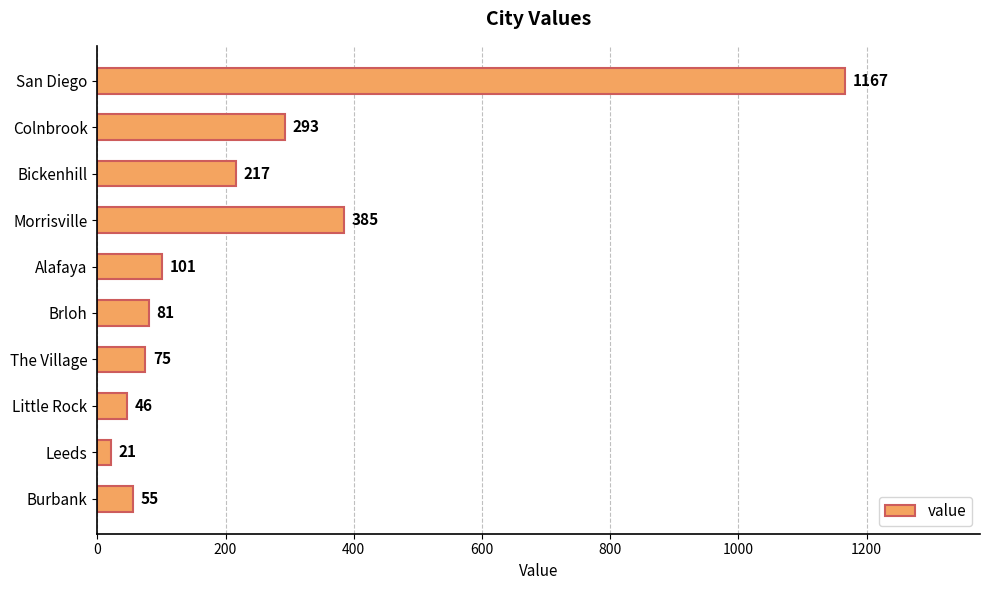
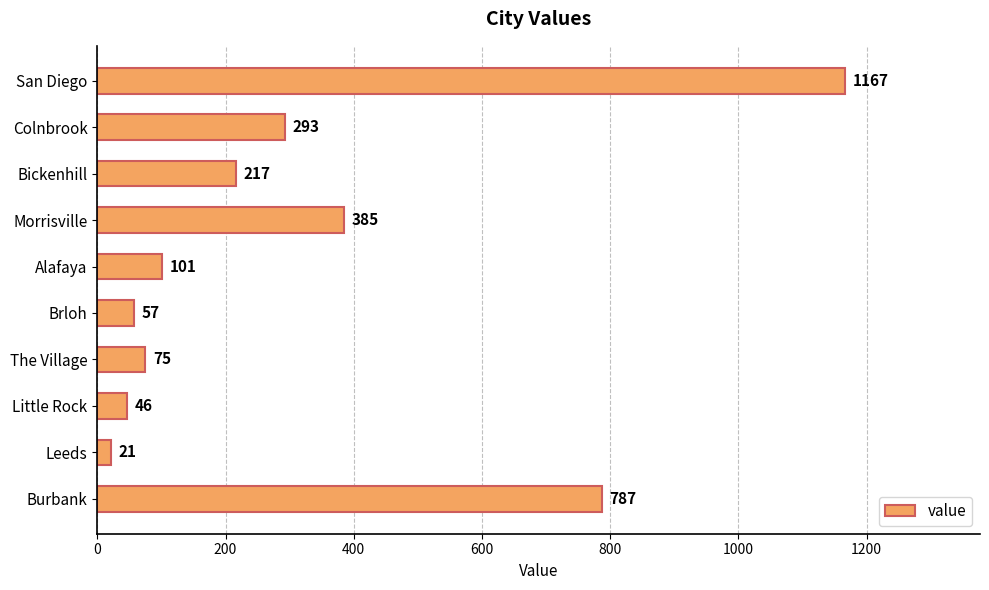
Brloh: 81 -> 57
Burbank: 55 -> 787
